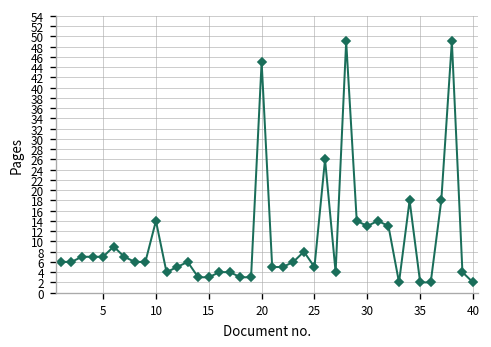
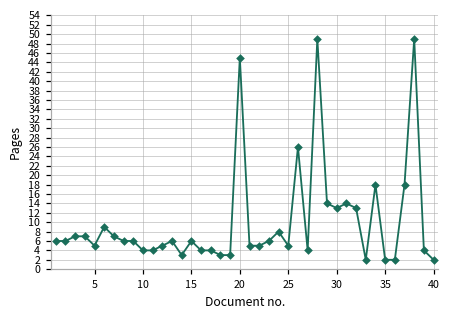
5: 7 -> 5
10: 14 -> 4
15: 3 -> 6
